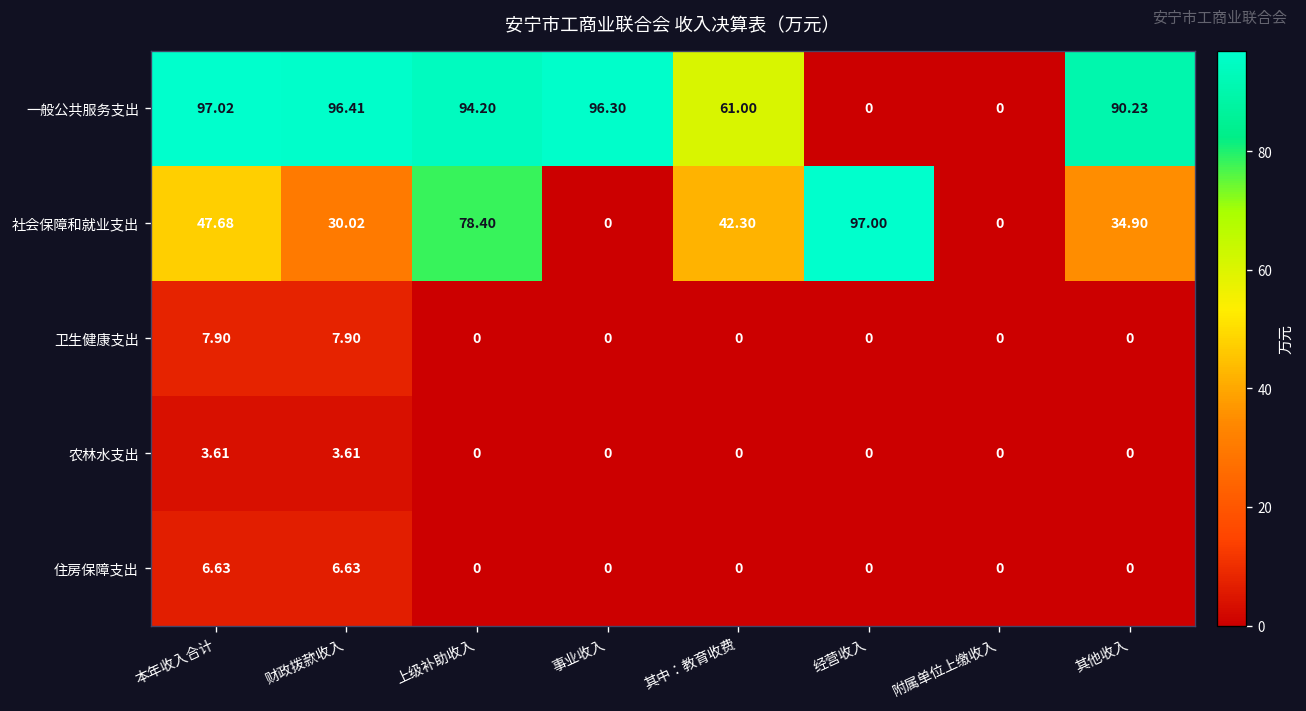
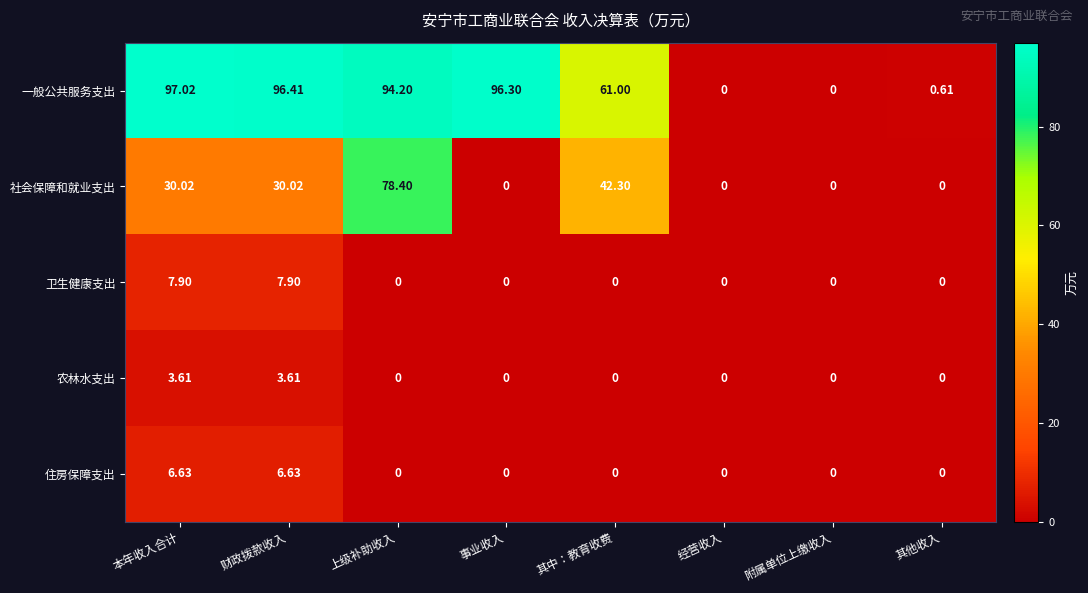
一般公共服务支出, 其他收入: 90.23 -> 0.61
社会保障和就业支出, 本年收入合计: 47.68 -> 30.02
社会保障和就业支出, 经营收入: 97.00 -> 0
社会保障和就业支出, 其他收入: 34.90 -> 0
